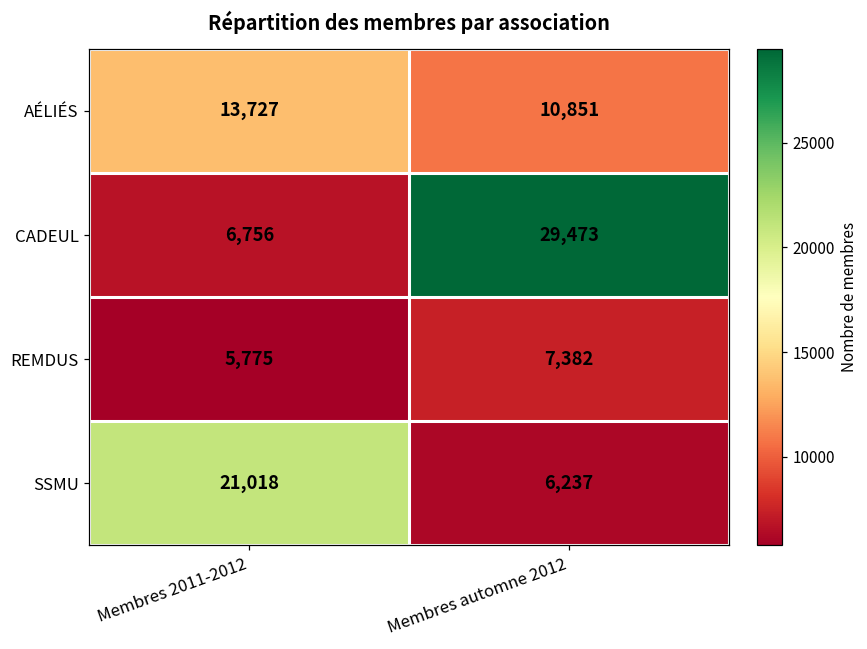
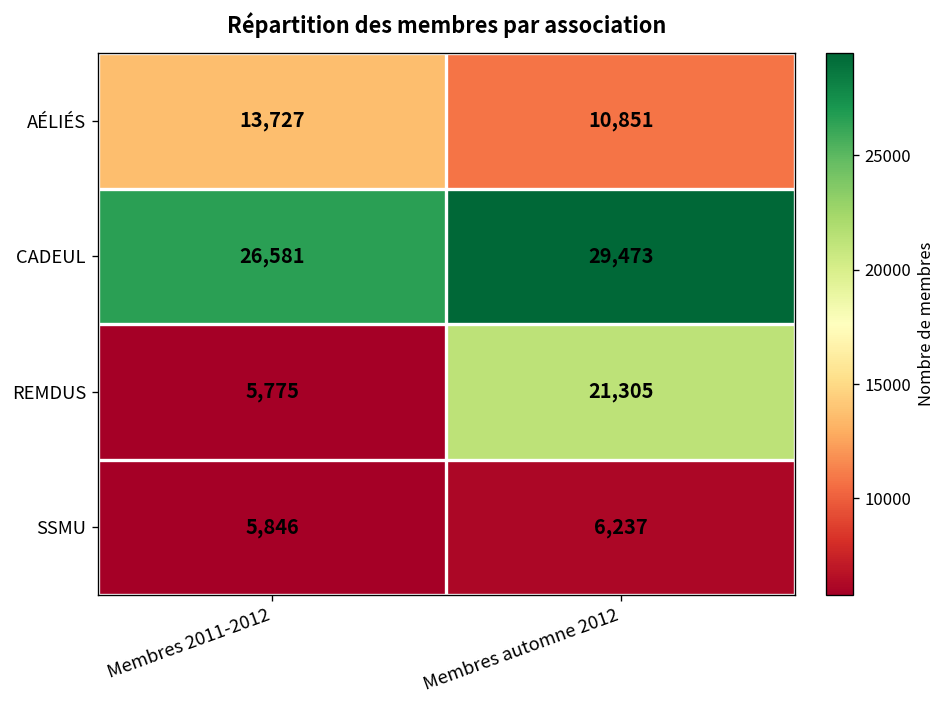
CADEUL, Membres 2011-2012: 6,756 -> 26,581
REMDUS, Membres automne 2012: 7,382 -> 21,305
SSMU, Membres 2011-2012: 21,018 -> 5,846
